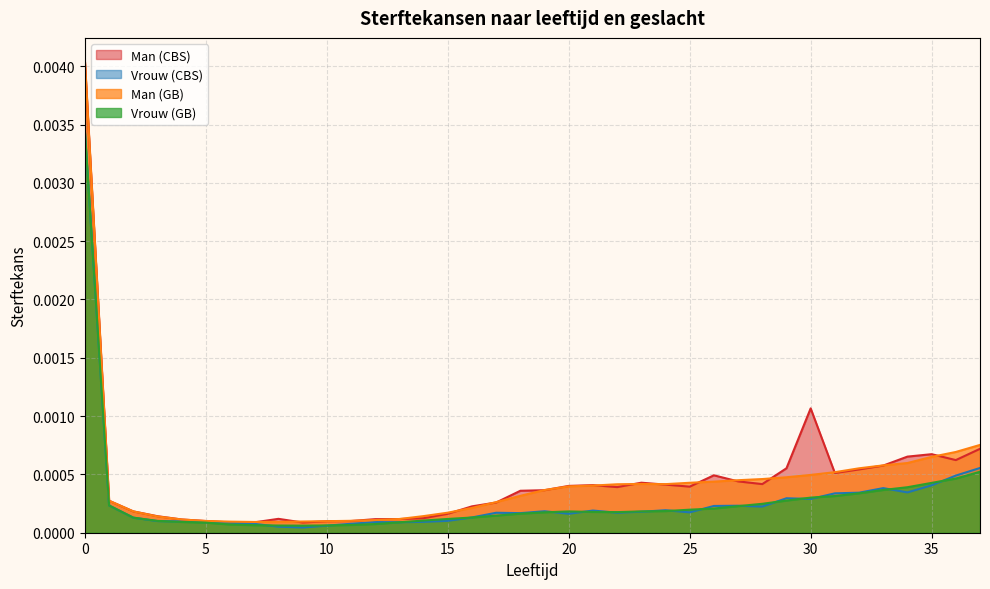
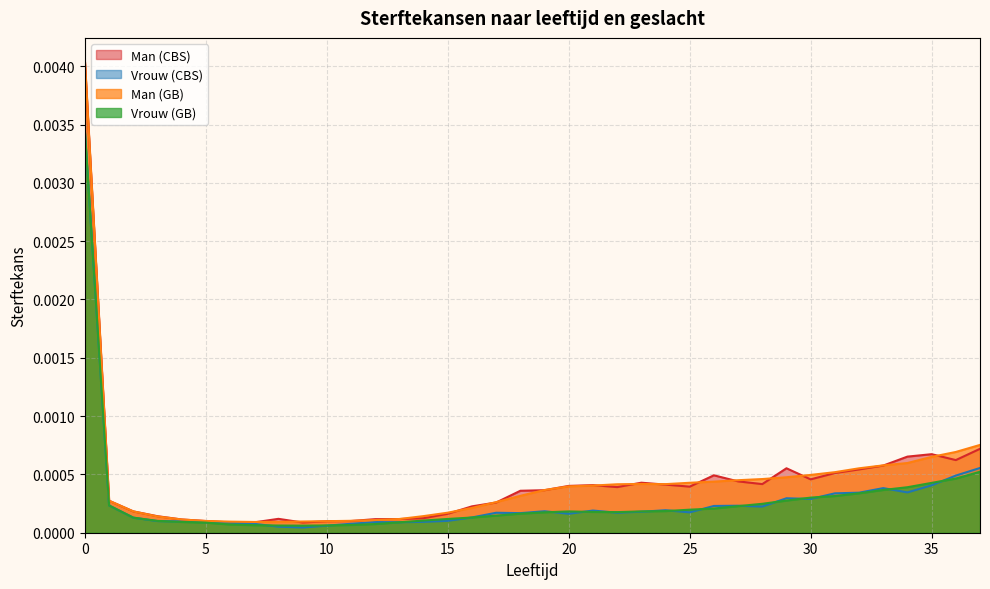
Man (CBS), 30: 0.00107 -> 0.00046
